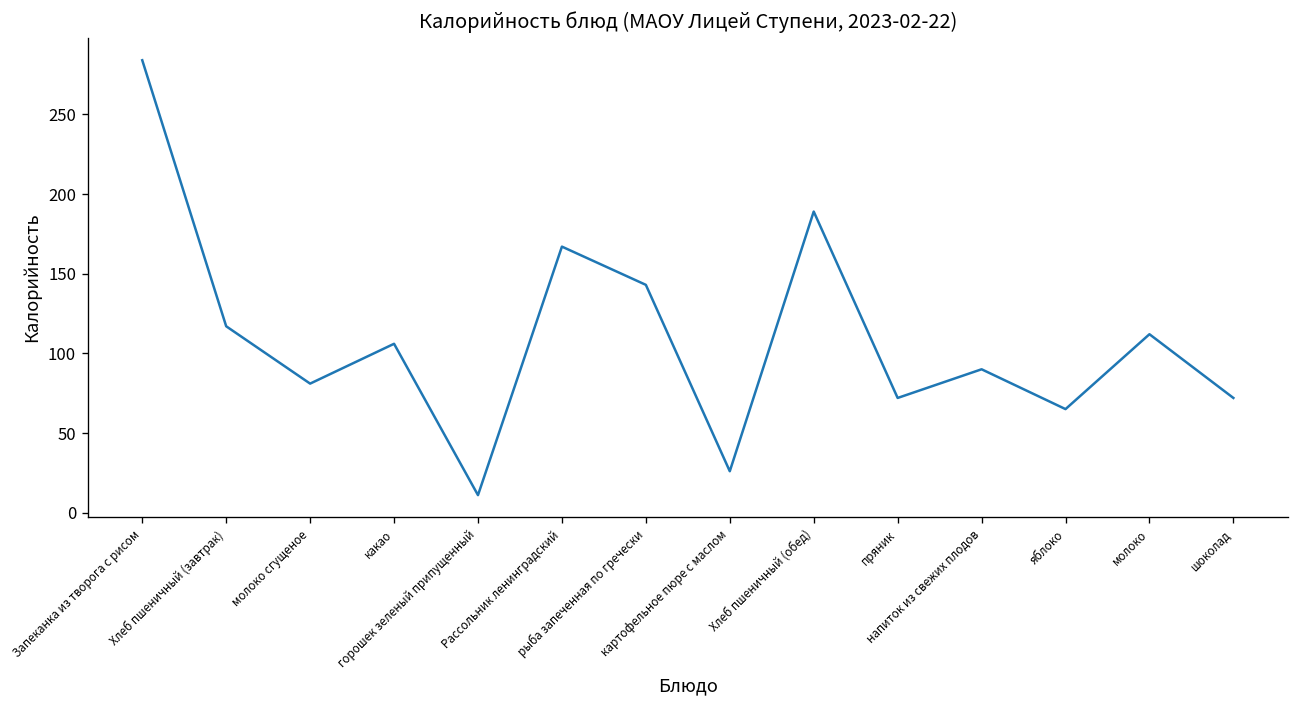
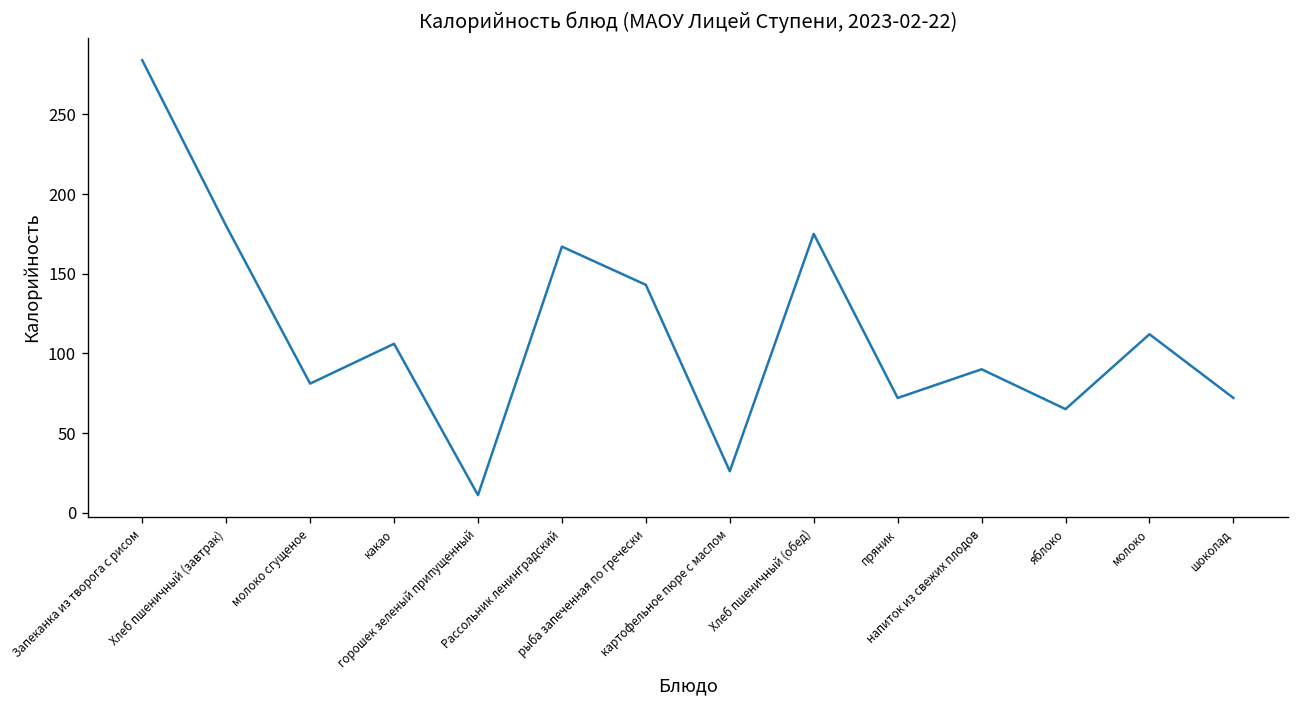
Хлеб пшеничный (завтрак): 117 -> 180
Хлеб пшеничный (обед): 189 -> 175
